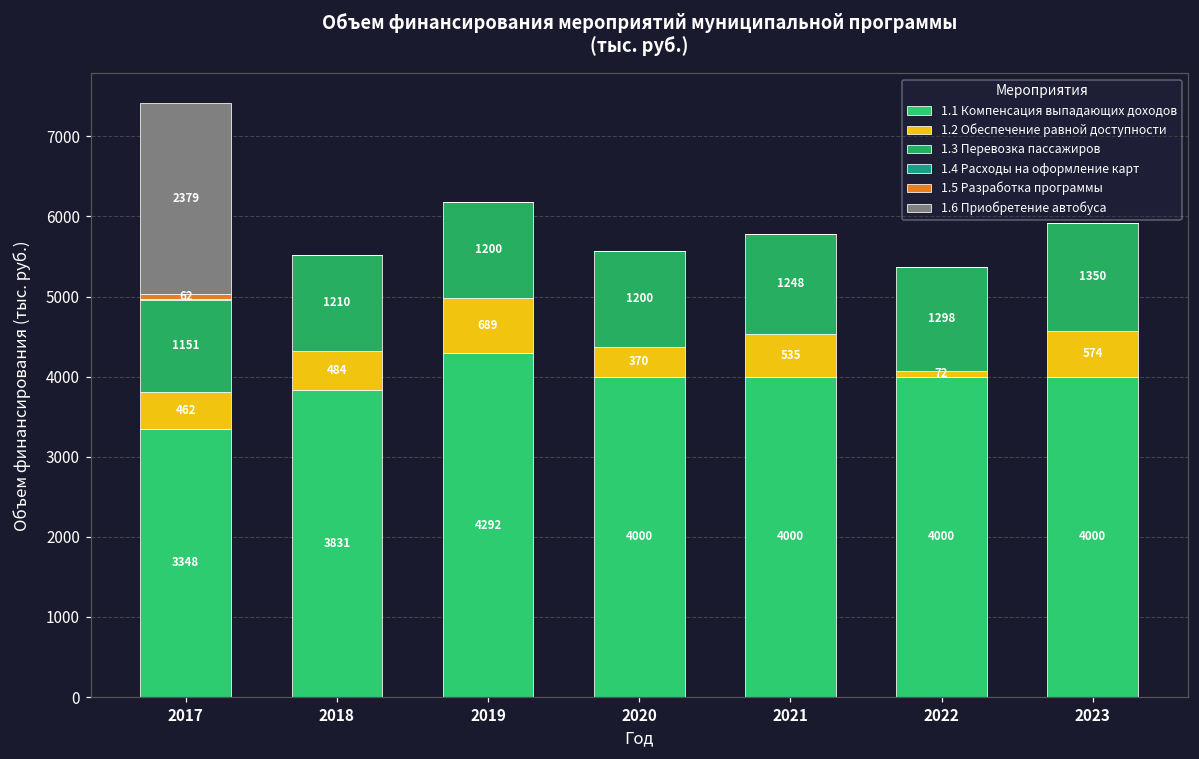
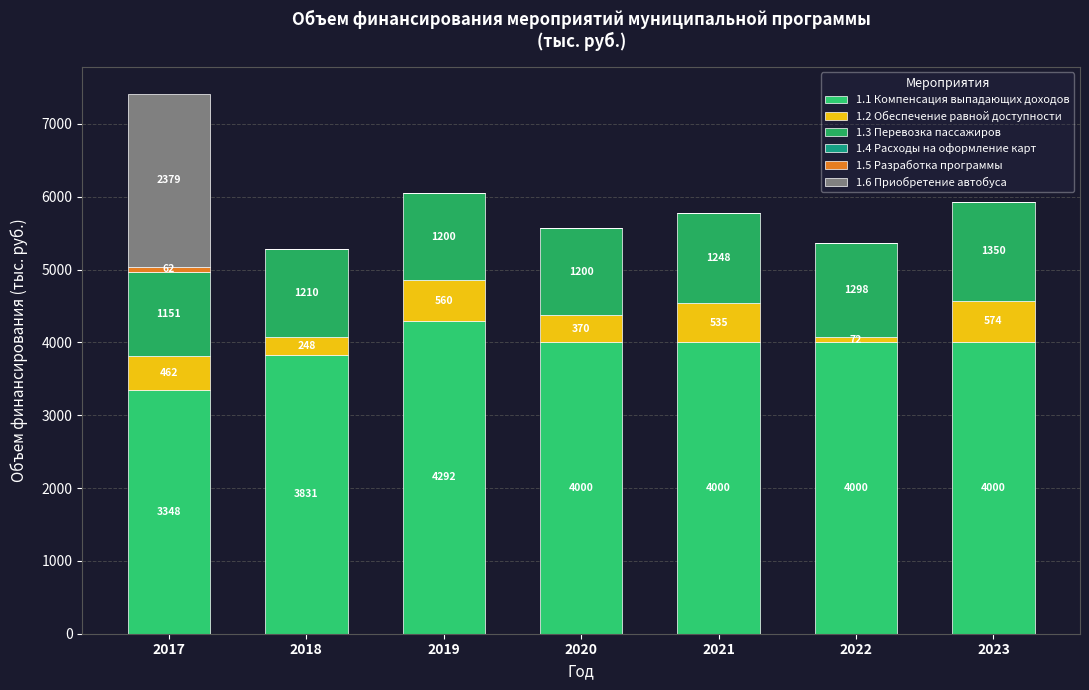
1.2 Обеспечение равной доступности, 2018: 484 -> 248
1.2 Обеспечение равной доступности, 2019: 689 -> 560
